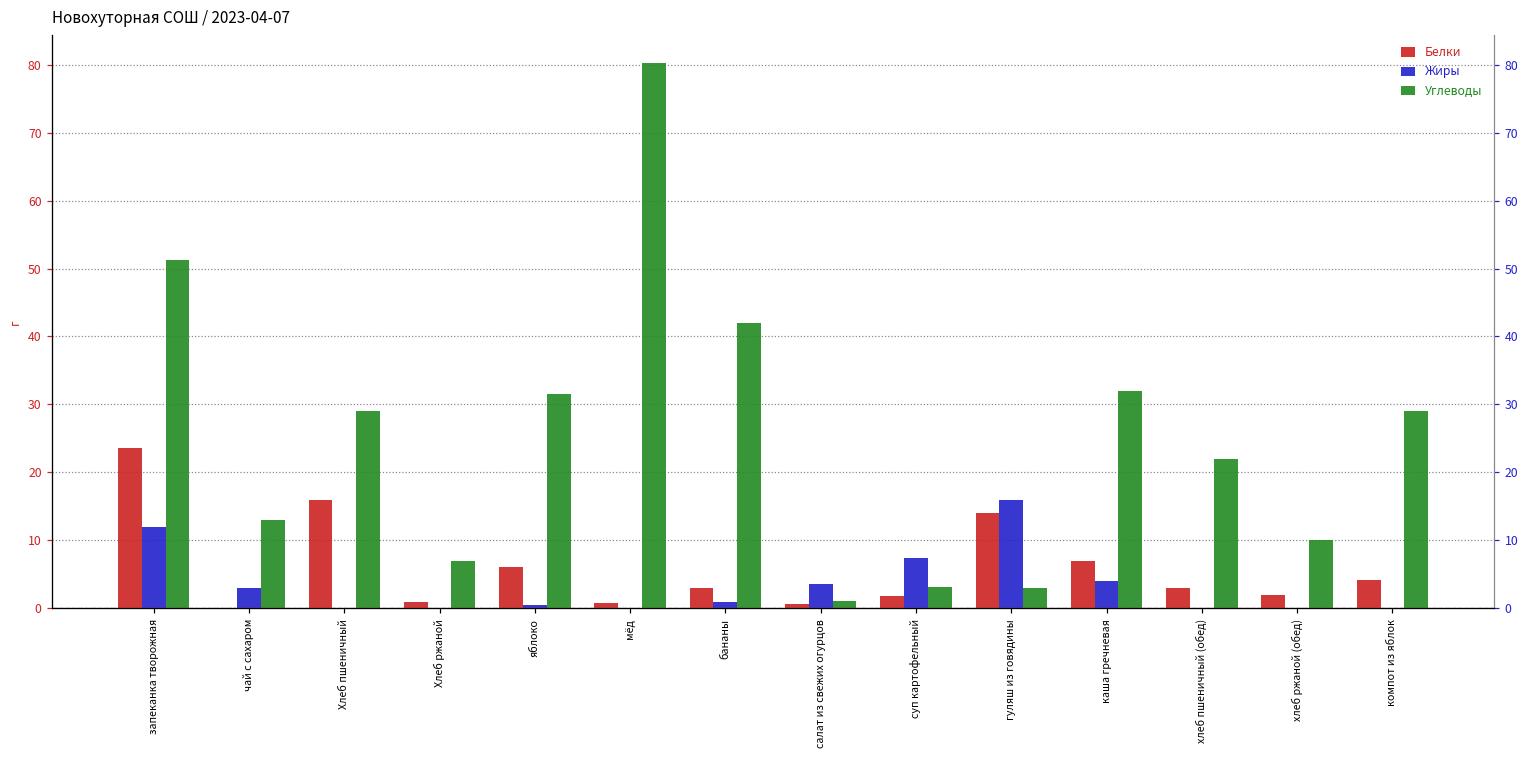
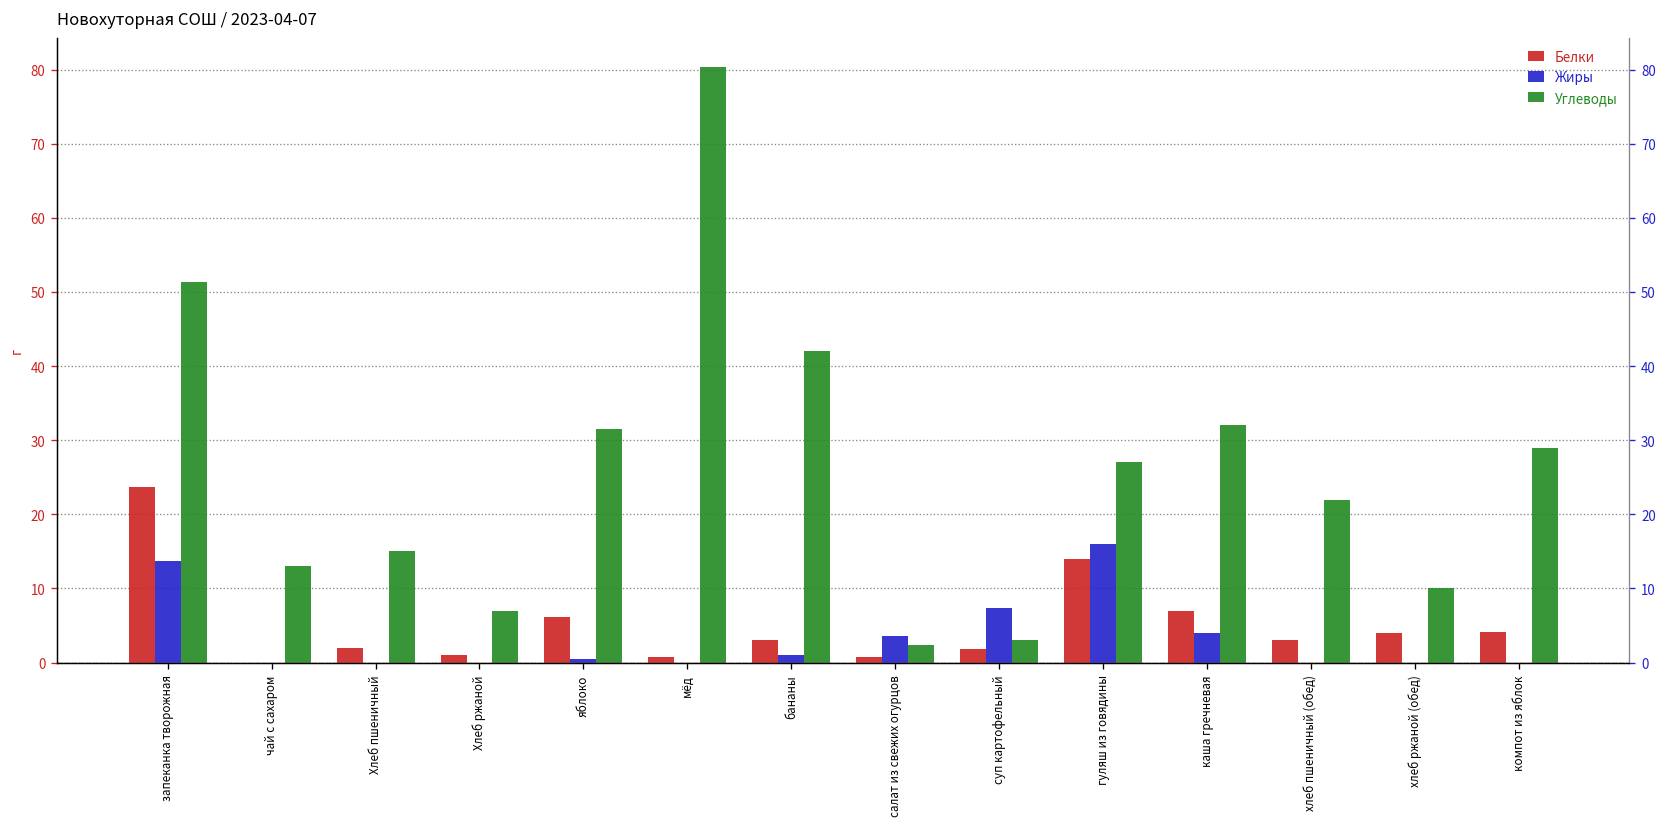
Жиры, запеканка творожная: 12 -> 14
Жиры, чай с сахаром: 3 -> 0
Белки, Хлеб пшеничный: 16 -> 2
Углеводы, Хлеб пшеничный: 29 -> 15
Углеводы, салат из свежих огурцов: 1 -> 2
Углеводы, гуляш из говядины: 3 -> 27
Белки, хлеб ржаной (обед): 2 -> 4
